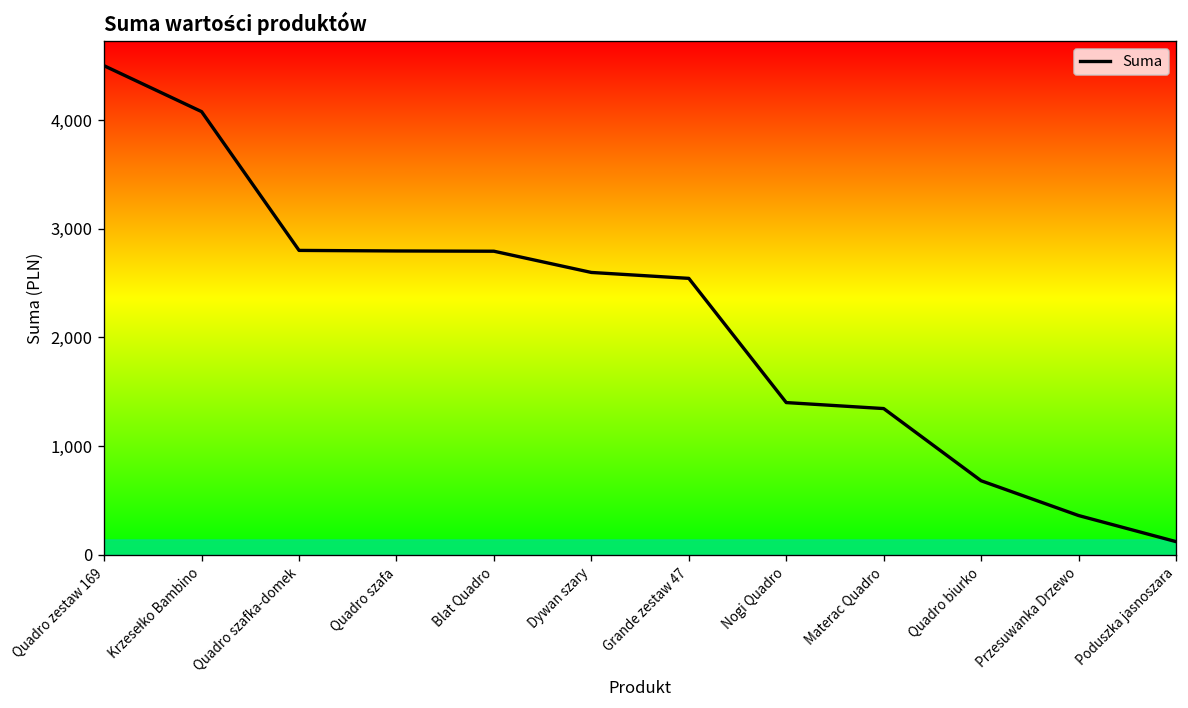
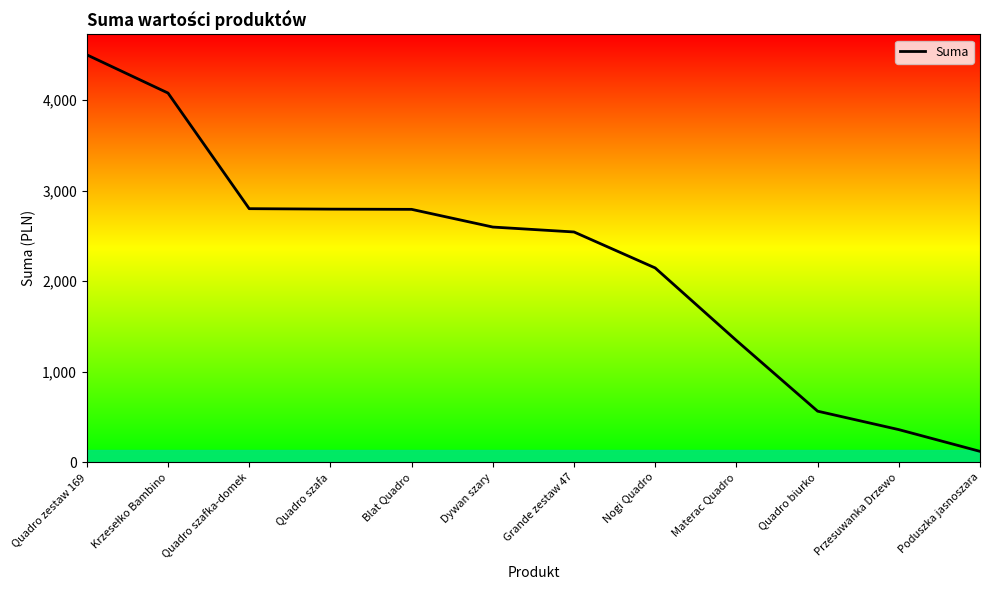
Nogi Quadro: 1,400 -> 2,100
Quadro biurko: 700 -> 600
